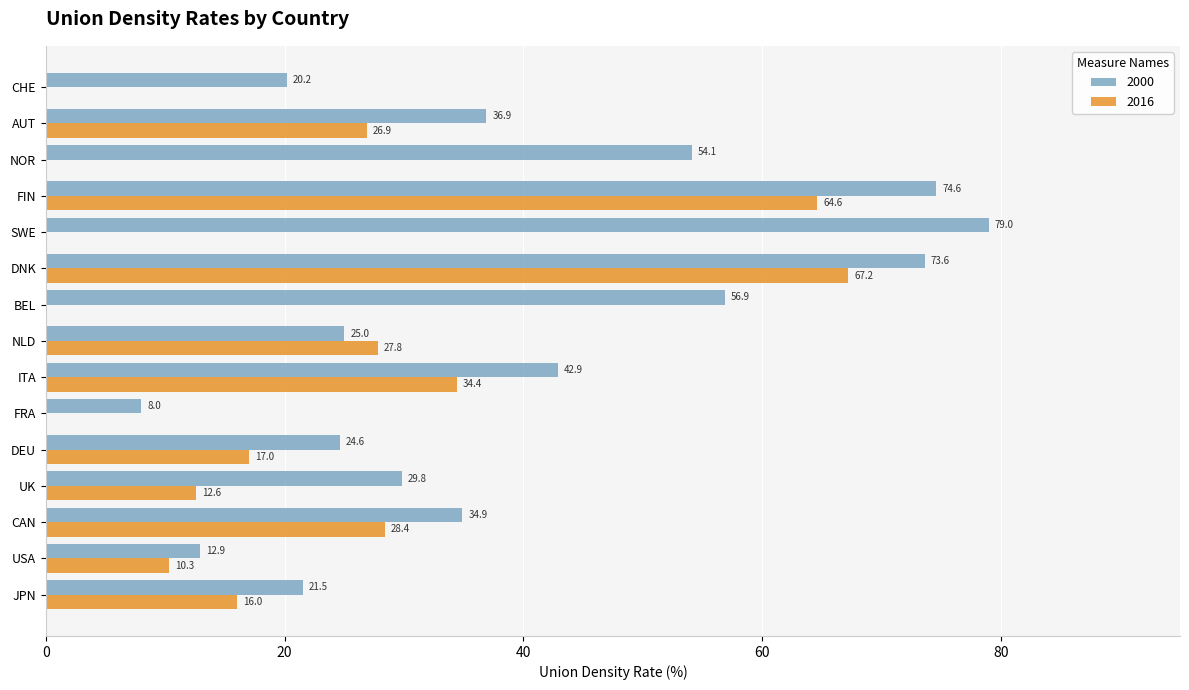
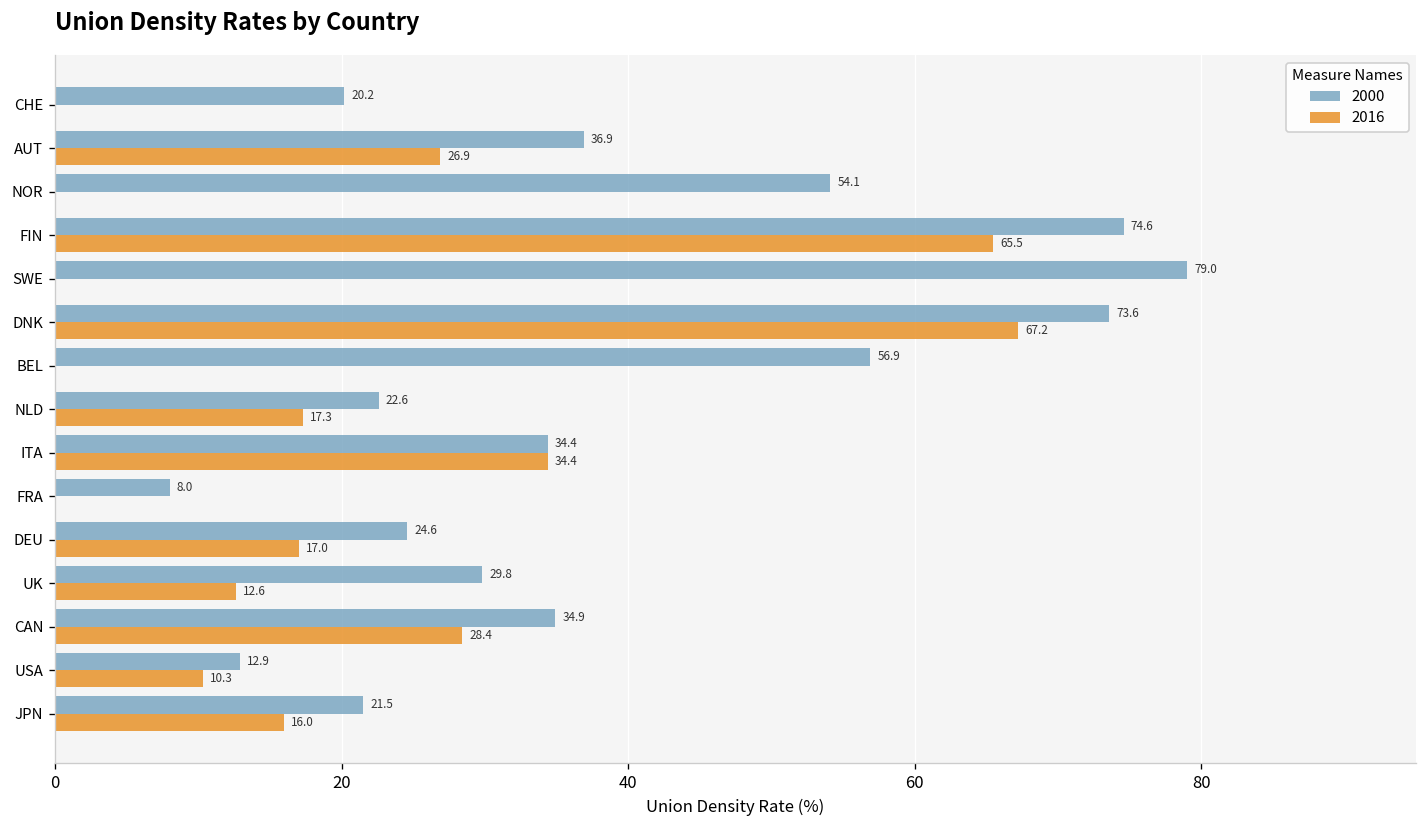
2016, FIN: 64.6 -> 65.5
2000, NLD: 25.0 -> 22.6
2016, NLD: 27.8 -> 17.3
2000, ITA: 42.9 -> 34.4
